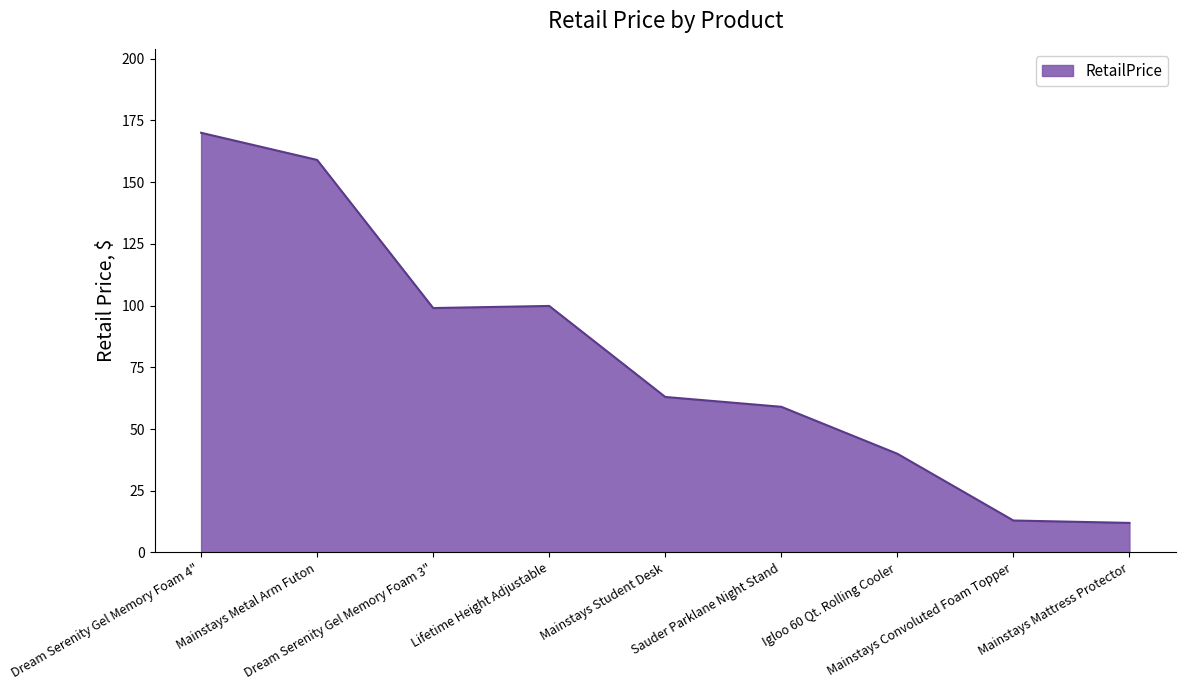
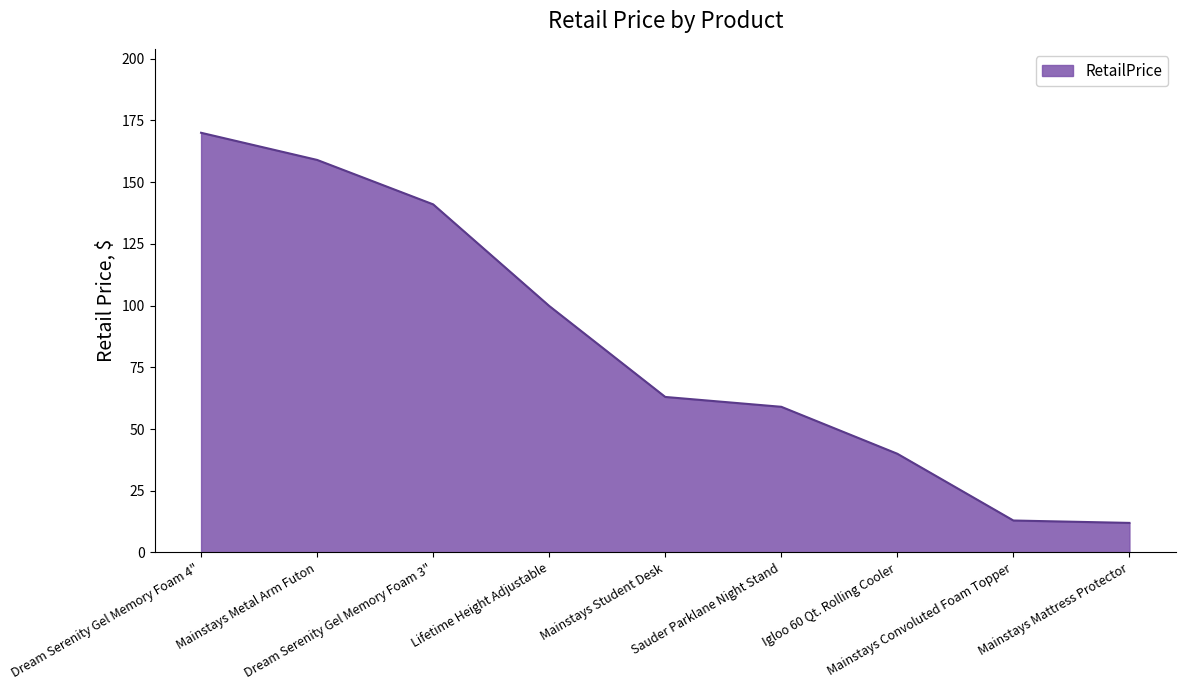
Dream Serenity Gel Memory Foam 3": 99 -> 141
